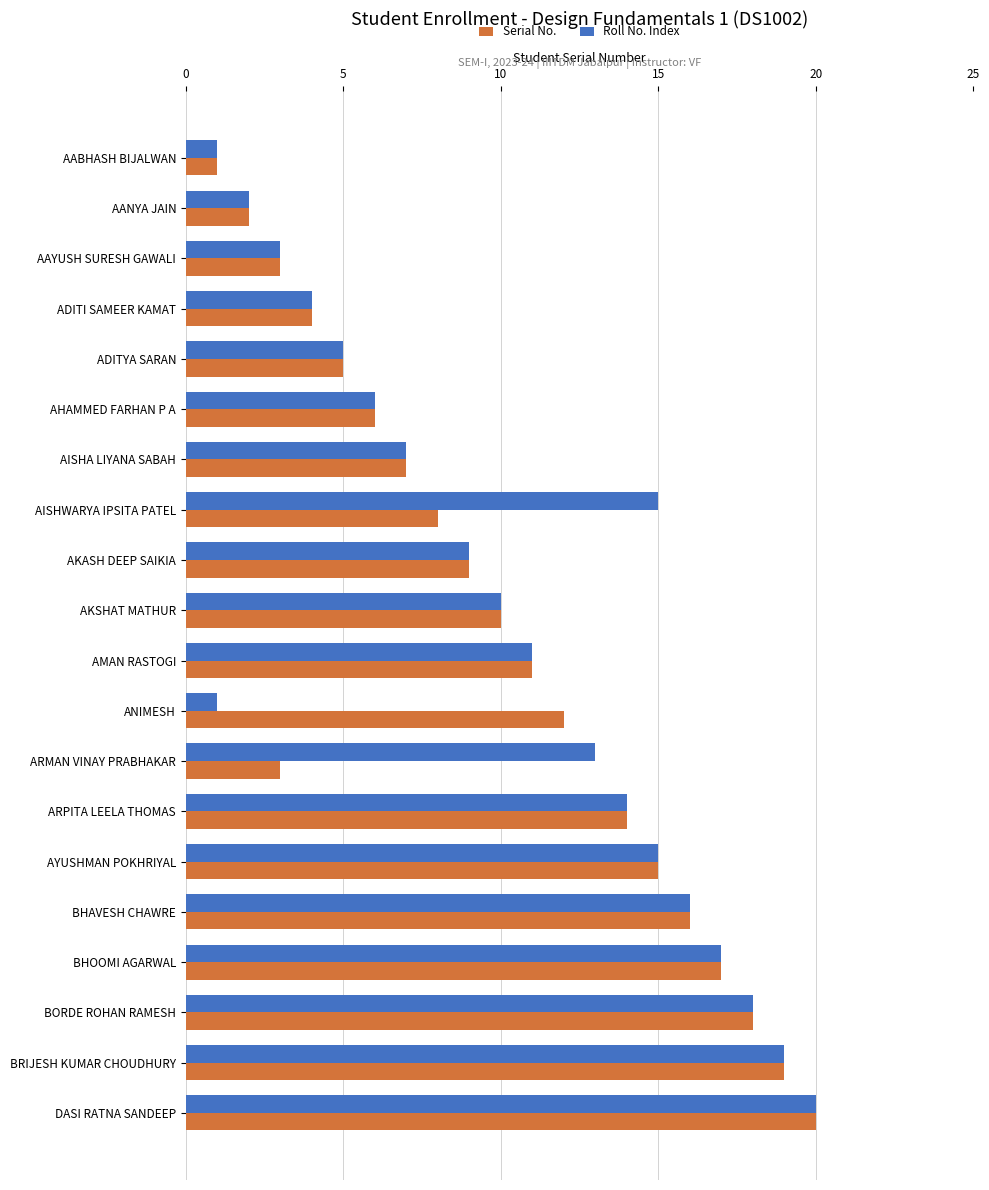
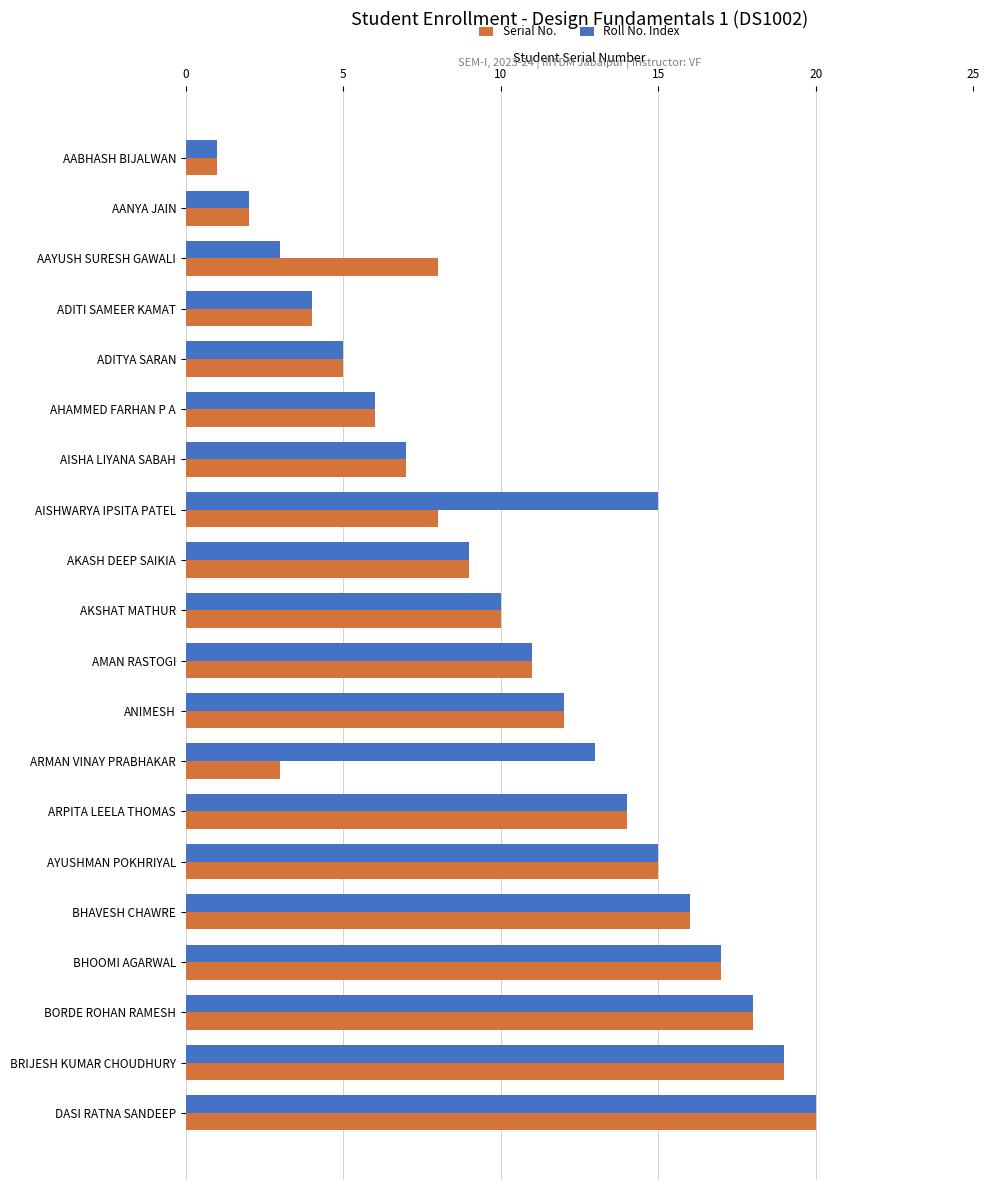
Serial No., AAYUSH SURESH GAWALI: 3 -> 8
Roll No. Index, ANIMESH: 1 -> 12
